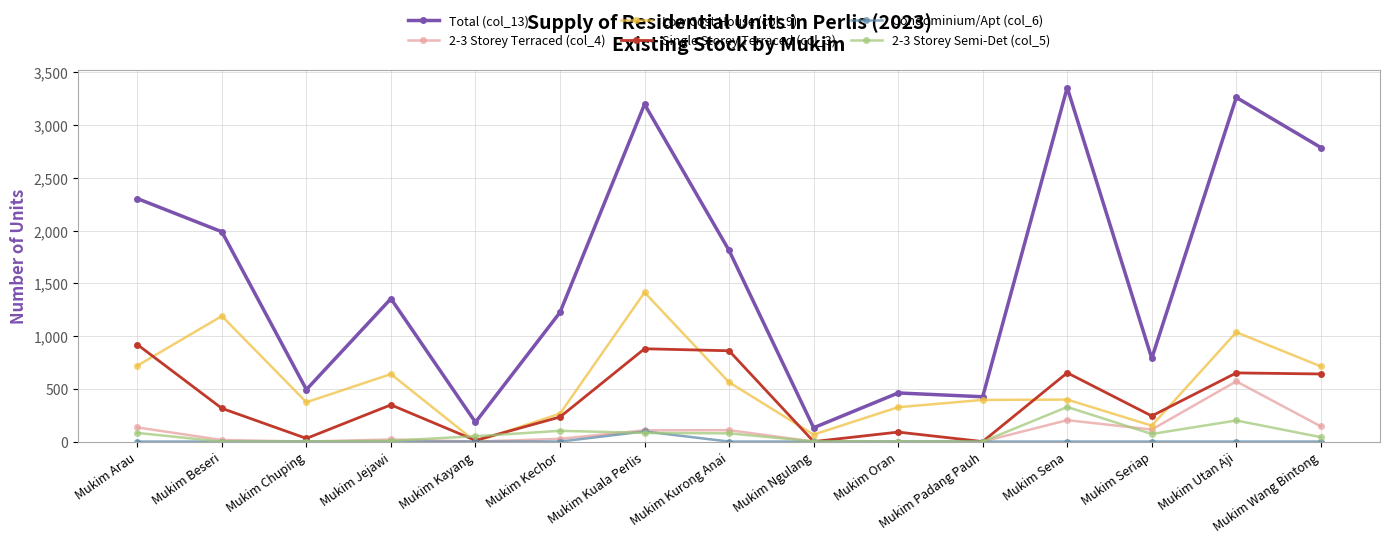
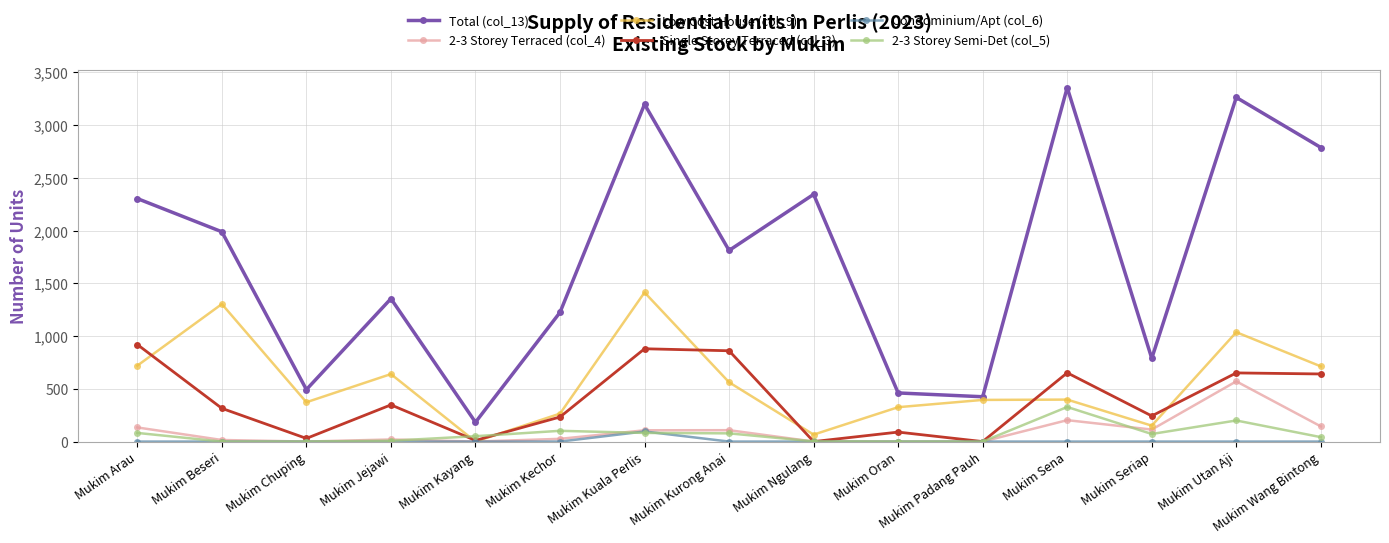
Low Cost House (col_9), Mukim Beseri: 1,190 -> 1,300
Total (col_13), Mukim Ngulang: 130 -> 2,340
